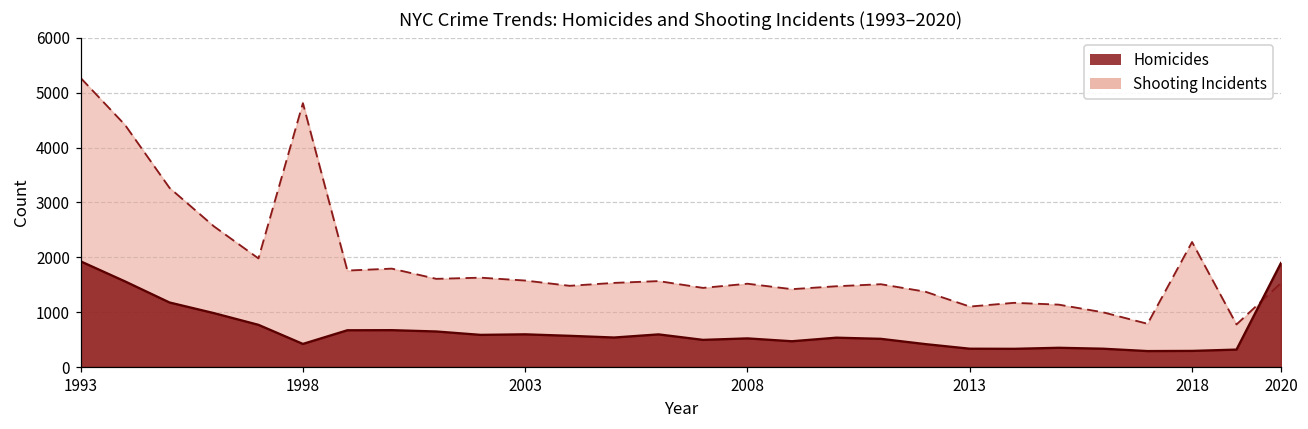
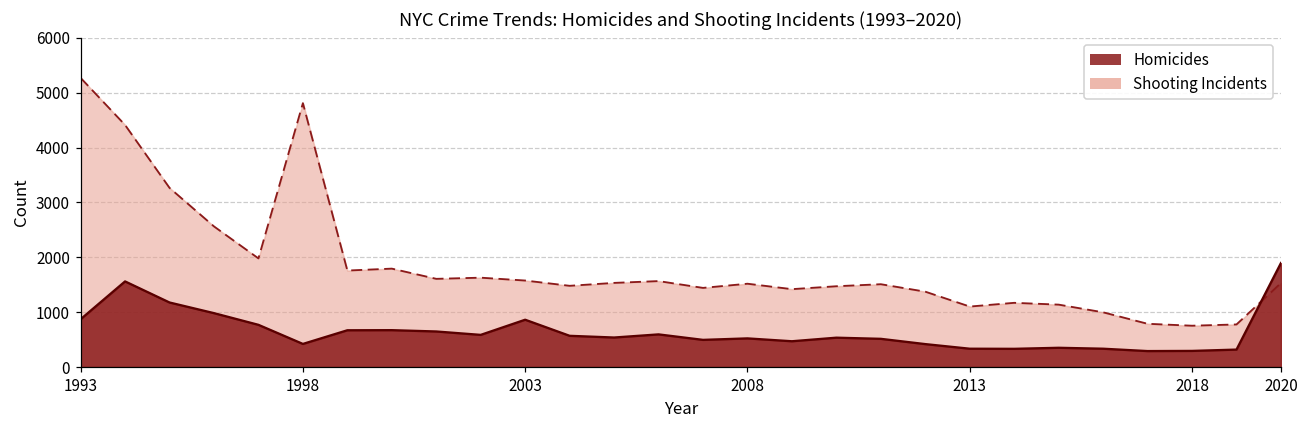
Homicides, 1993: 1900 -> 900
Homicides, 2003: 600 -> 900
Shooting Incidents, 2018: 2300 -> 800
